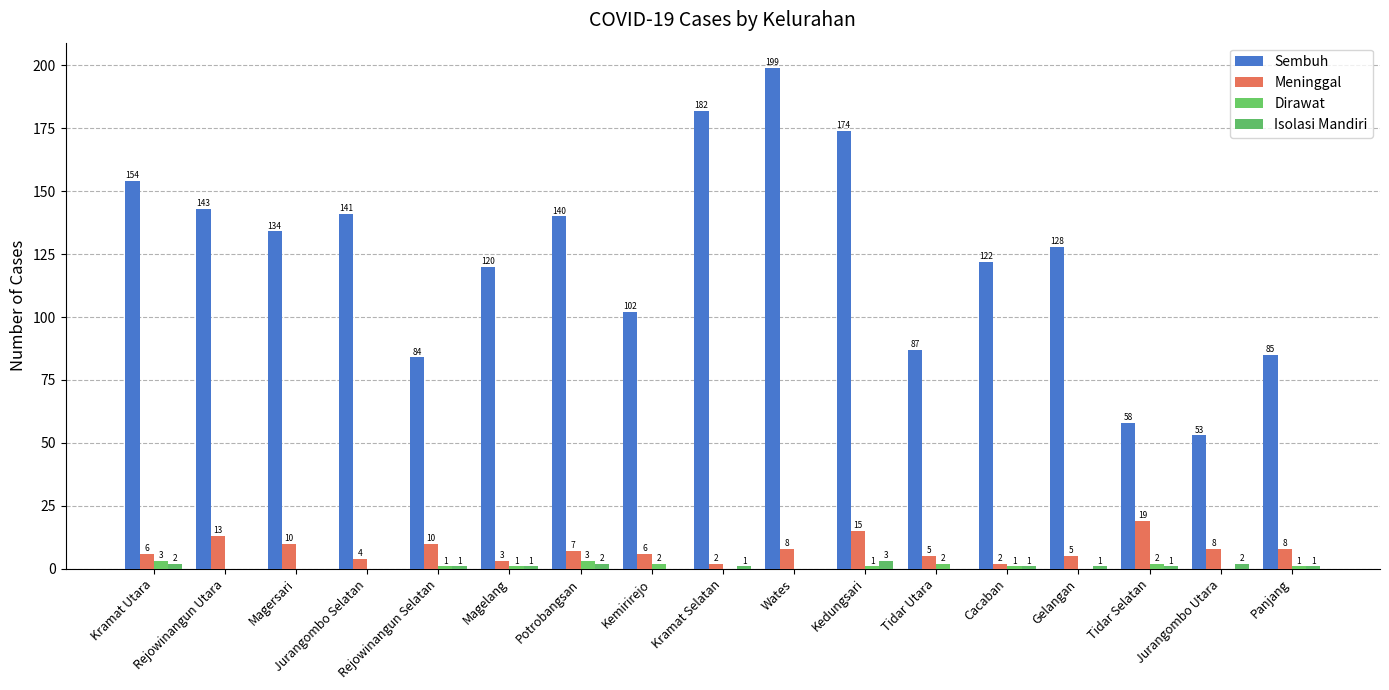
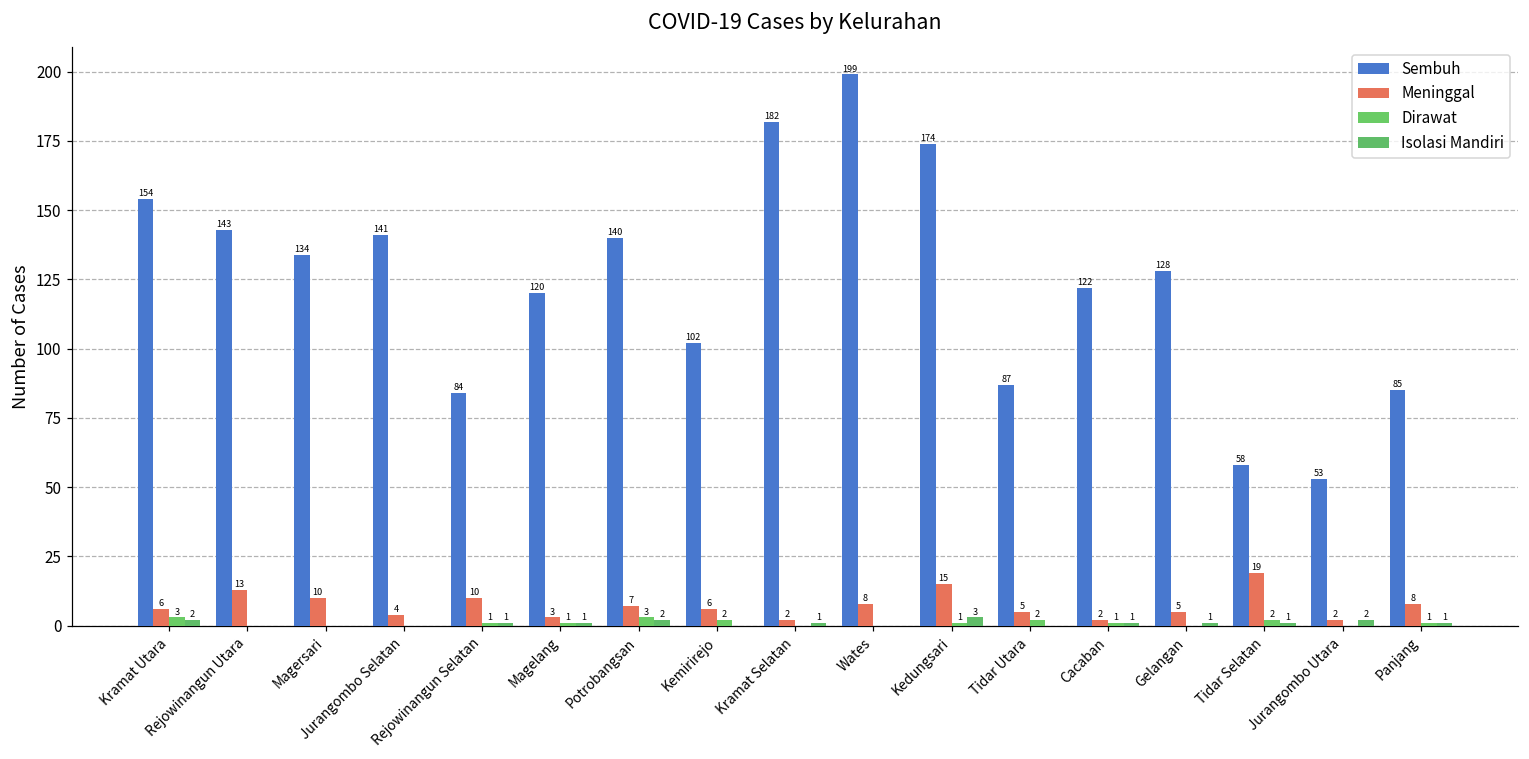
Meninggal, Jurangombo Utara: 8 -> 2
